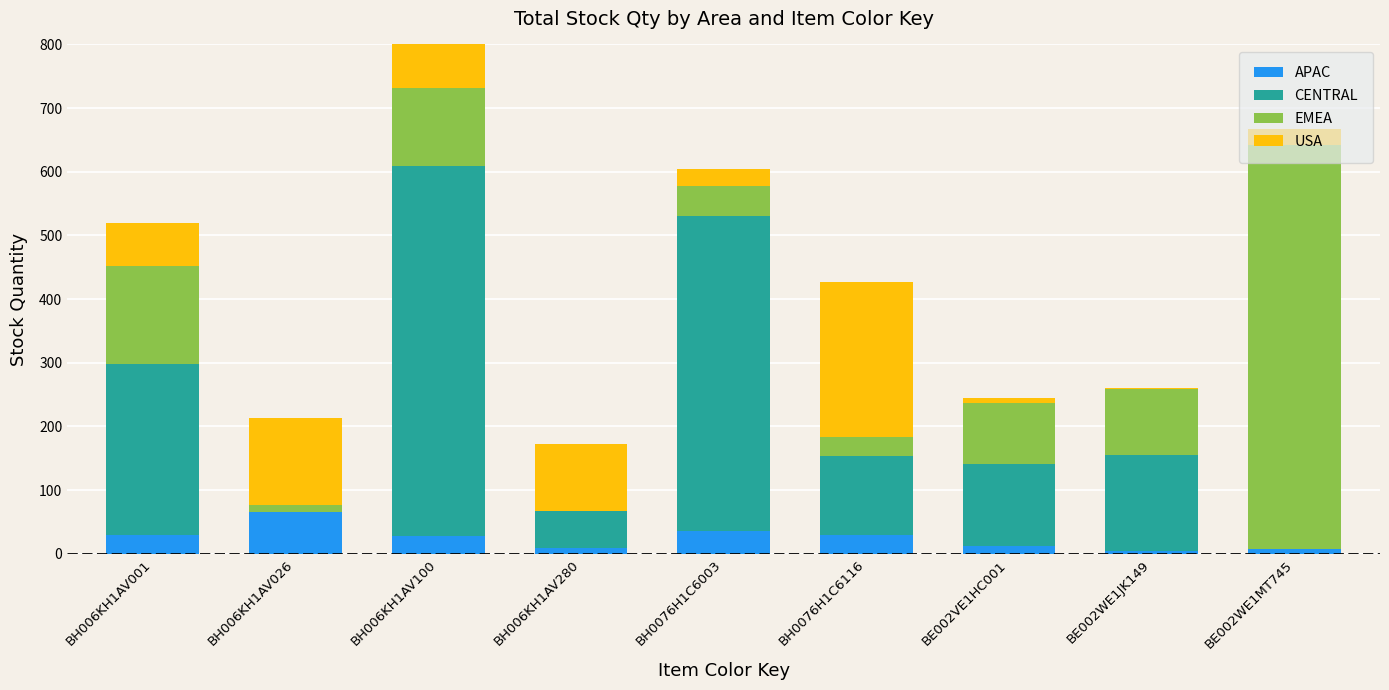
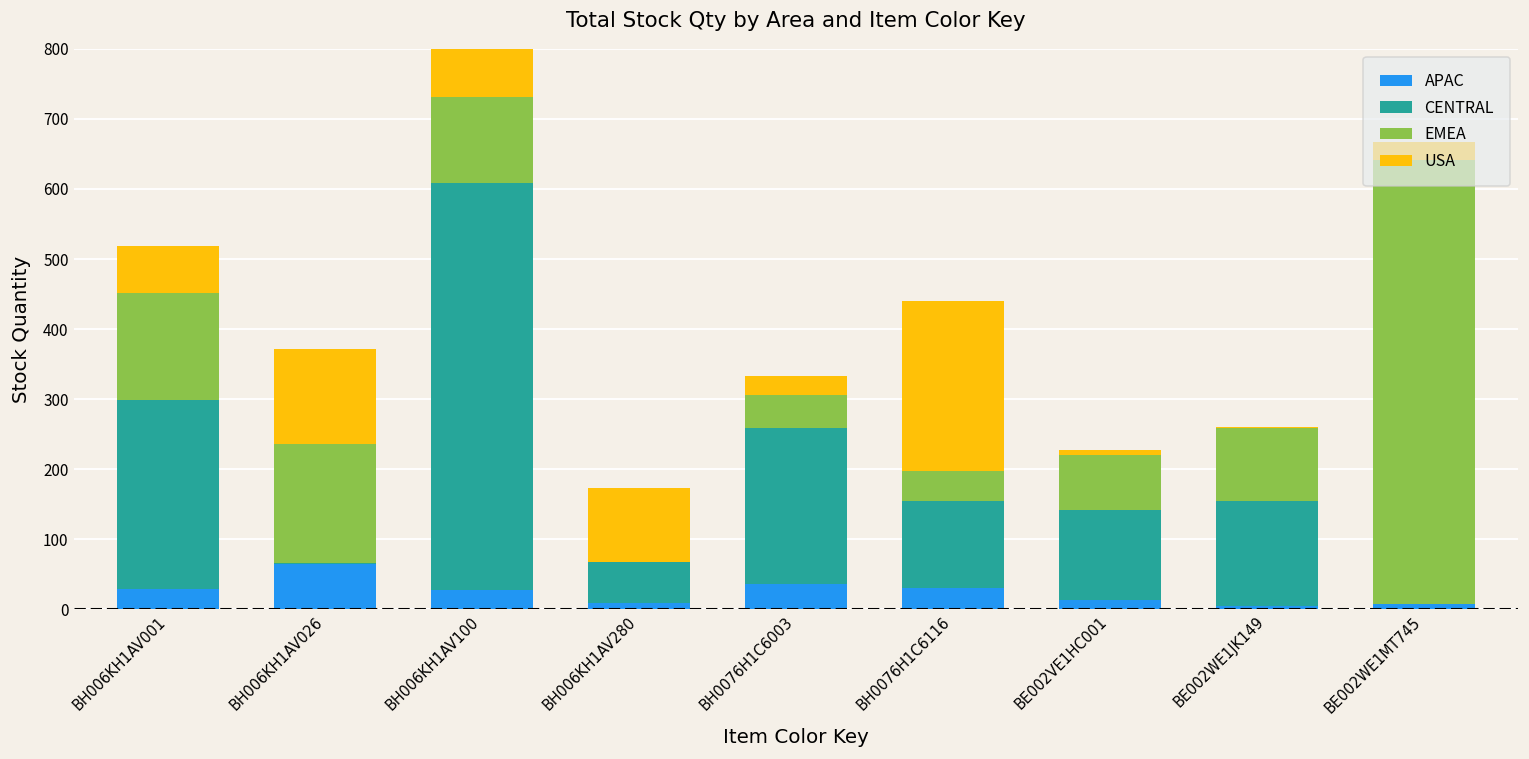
EMEA, BH006KH1AV026: 10 -> 170
CENTRAL, BH0076H1C6003: 500 -> 220
EMEA, BH0076H1C6116: 30 -> 40
EMEA, BE002VE1HC001: 100 -> 80
